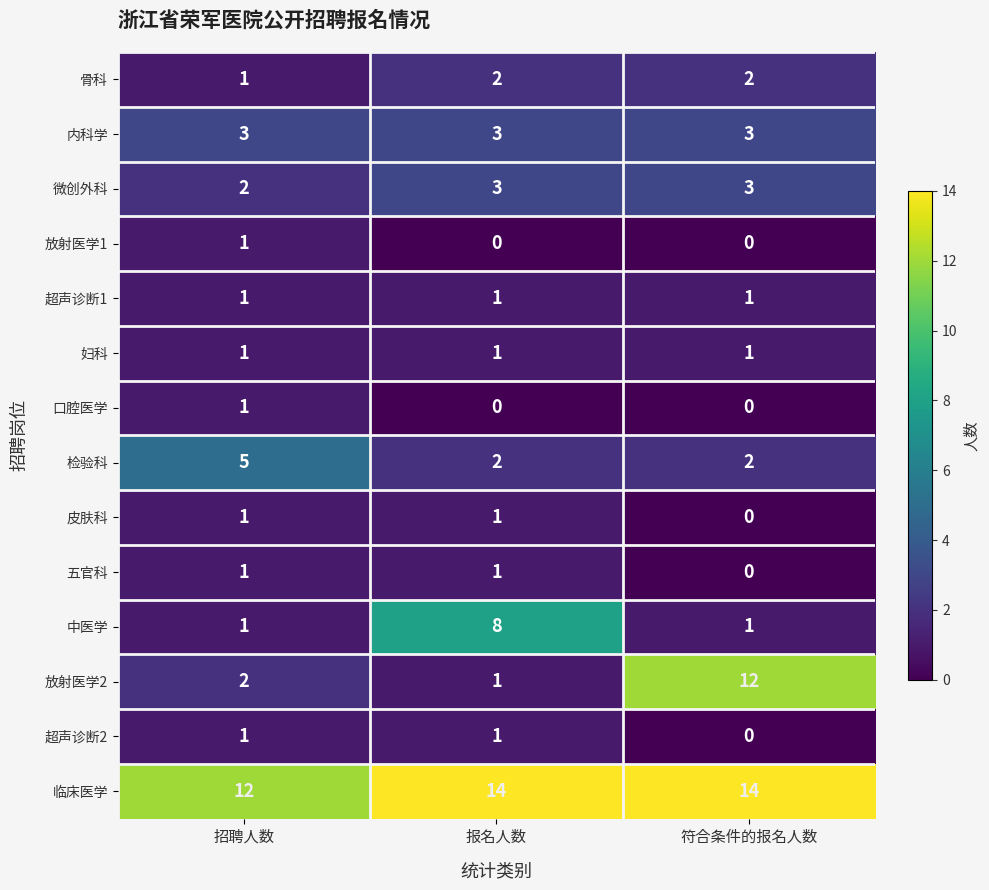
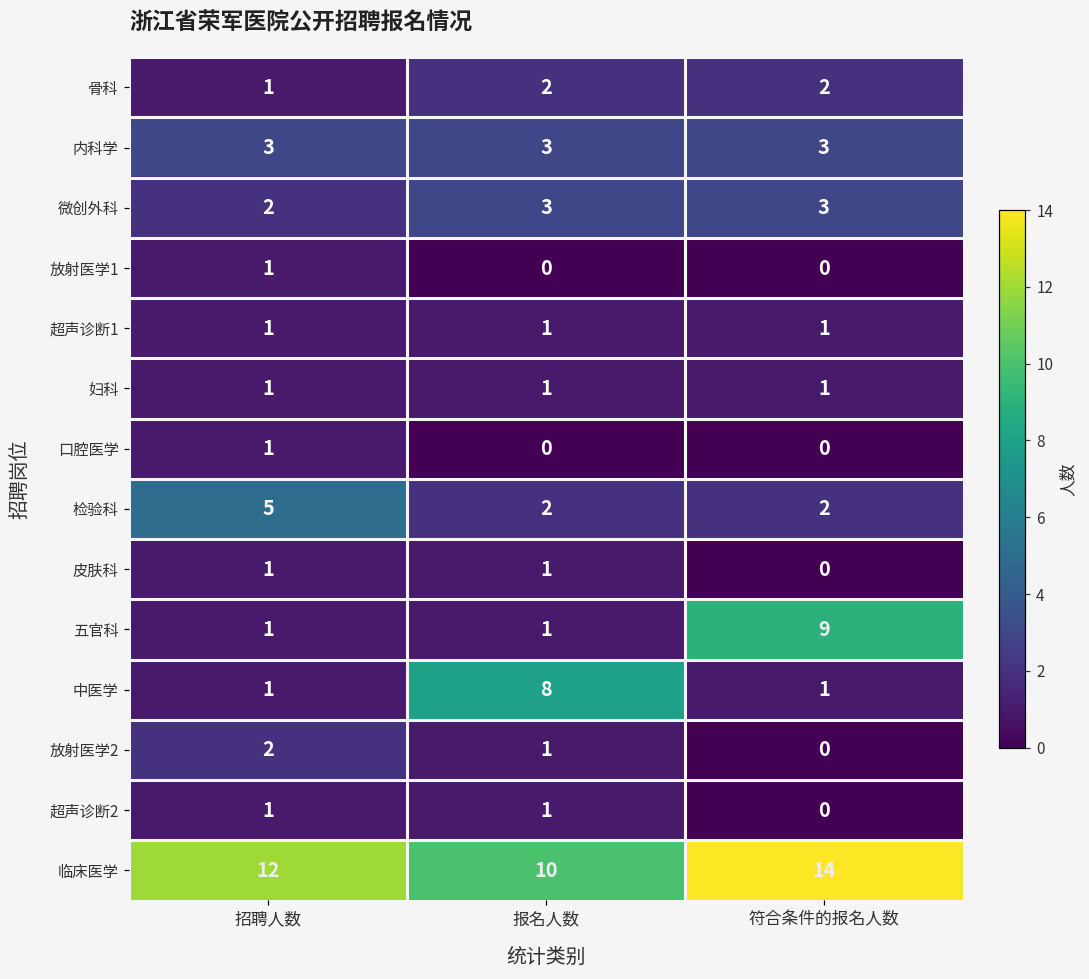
五官科, 符合条件的报名人数: 0 -> 9
放射医学2, 符合条件的报名人数: 12 -> 0
临床医学, 报名人数: 14 -> 10
